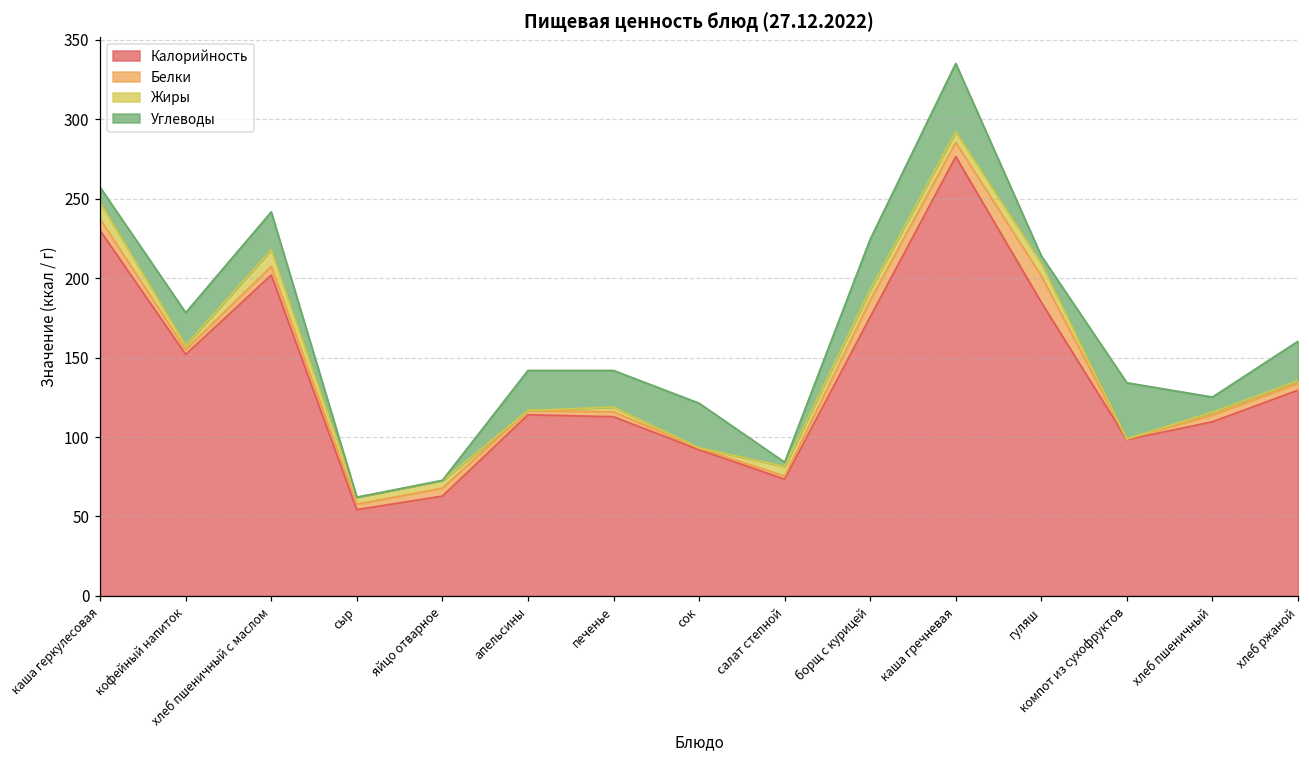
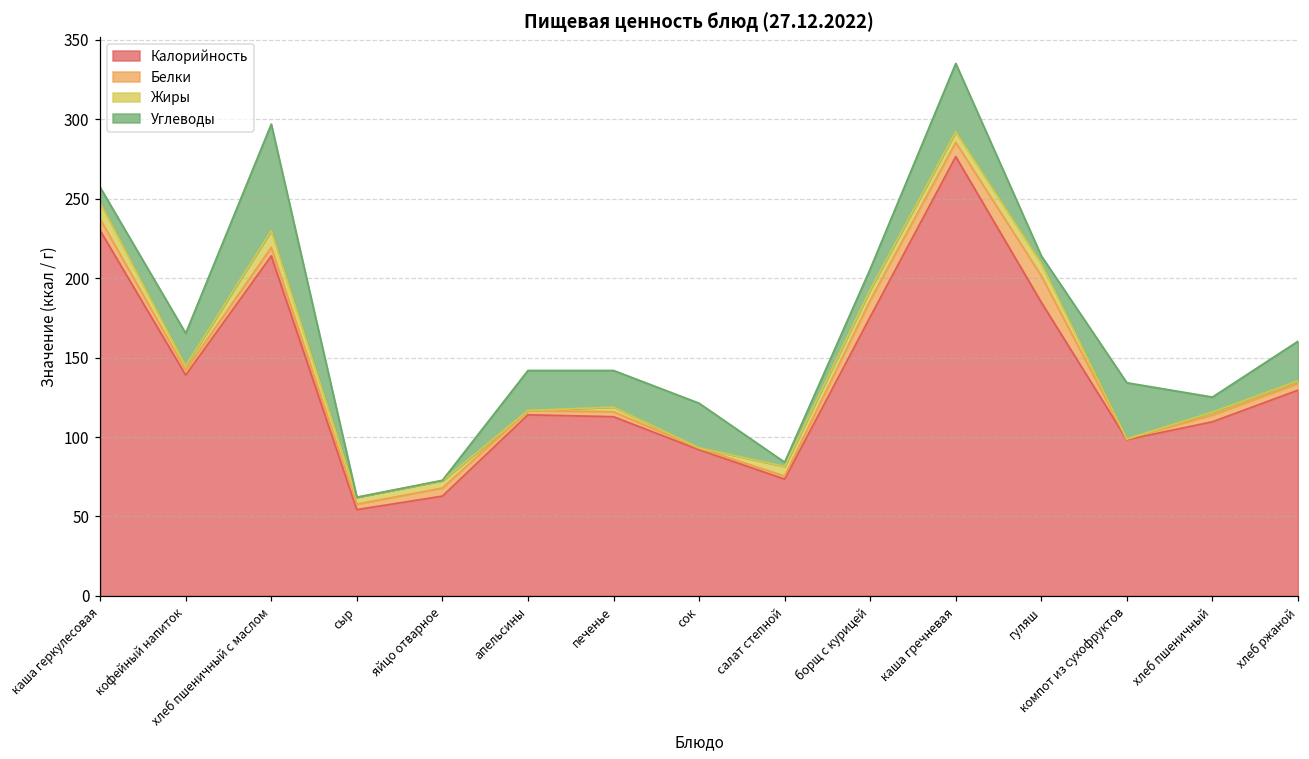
Калорийность, кофейный напиток: 152 -> 139
Калорийность, хлеб пшеничный с маслом: 202 -> 214
Углеводы, хлеб пшеничный с маслом: 24 -> 67
Углеводы, борщ с курицей: 32 -> 13
